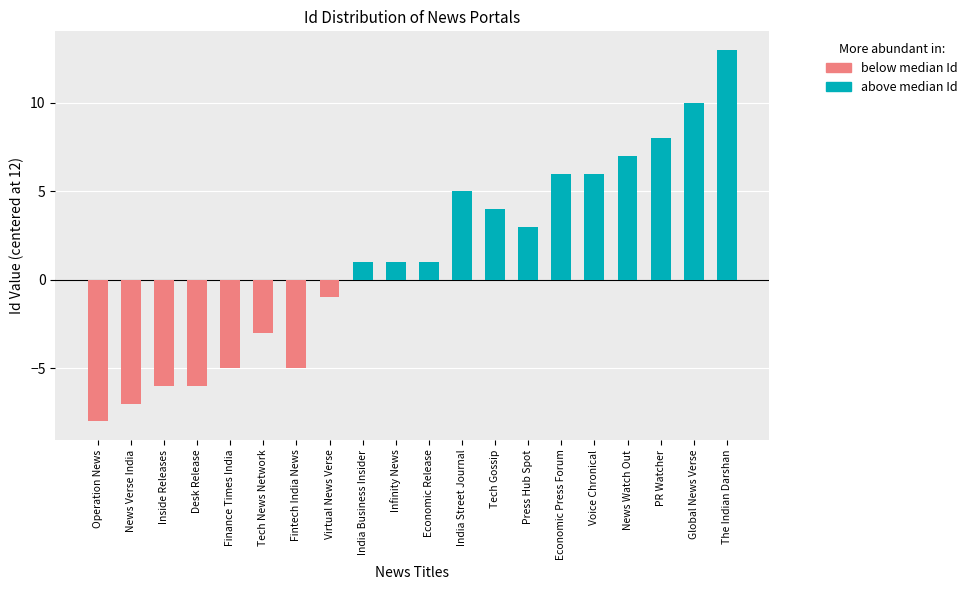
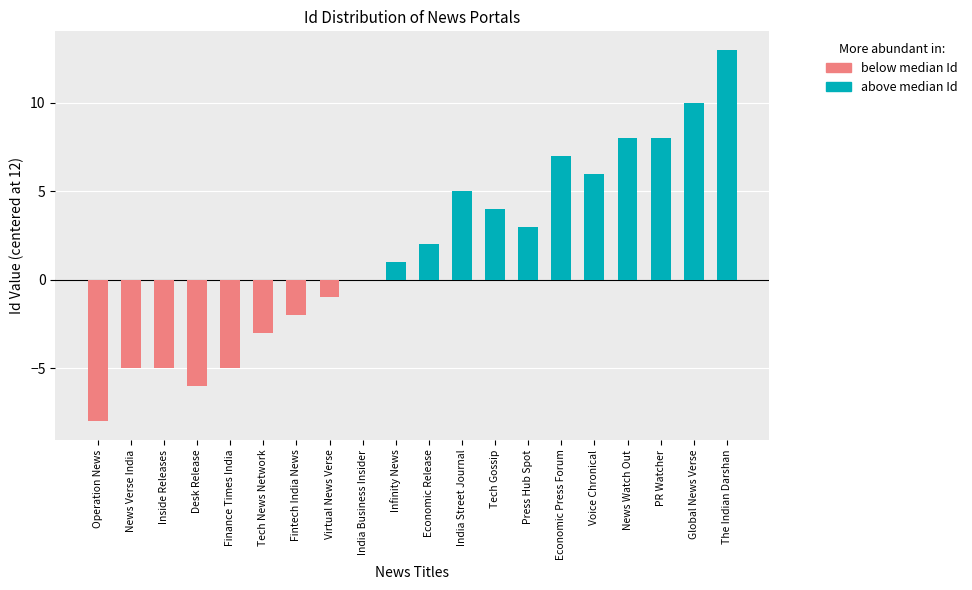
News Verse India: -7.0 -> -5.0
Inside Releases: -6.0 -> -5.0
Fintech India News: -5.0 -> -2.0
India Business Insider: 1.0 -> 0.0
Economic Release: 1.0 -> 2.0
Economic Press Forum: 6.0 -> 7.0
News Watch Out: 7.0 -> 8.0
